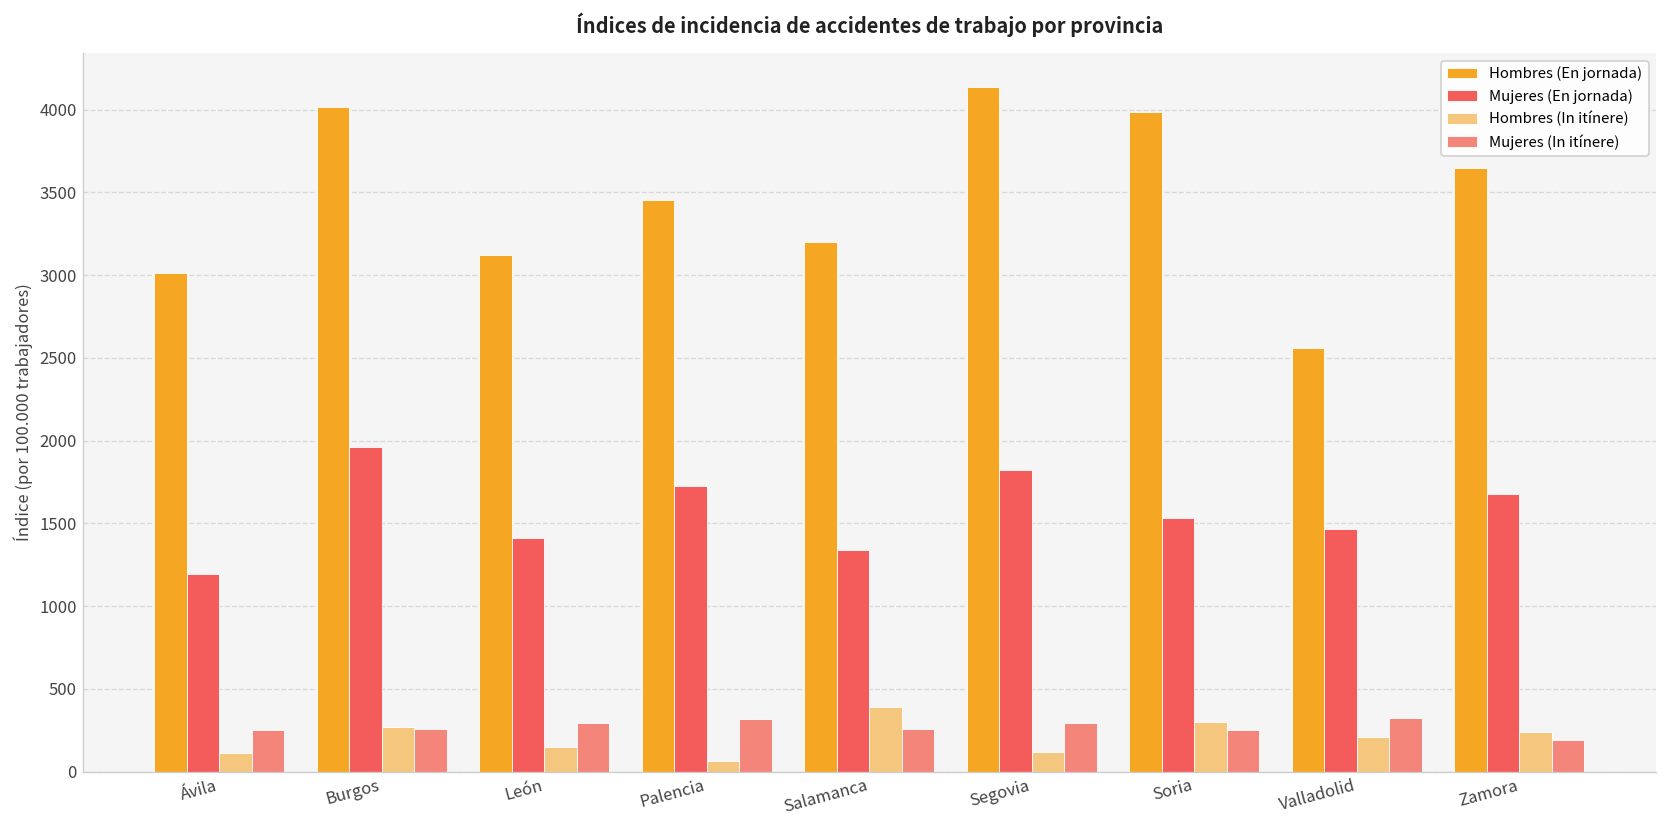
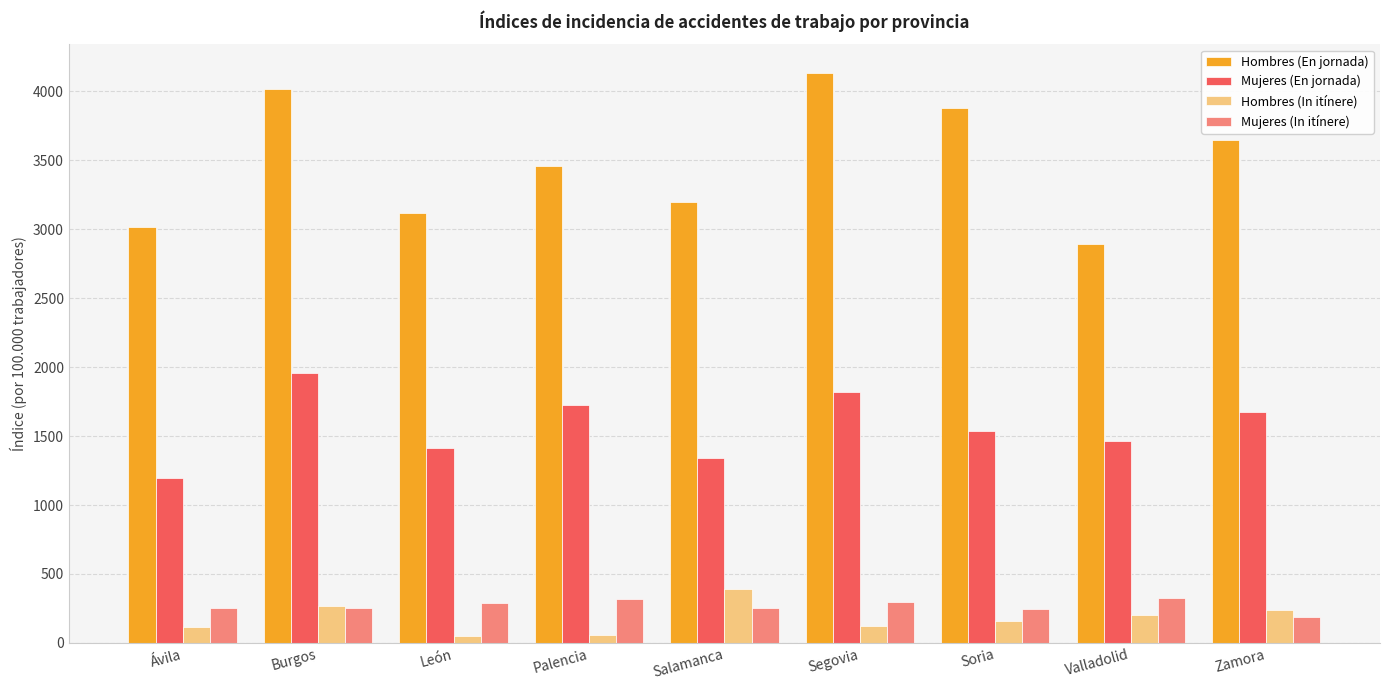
Hombres (In itínere), León: 150 -> 50
Hombres (En jornada), Soria: 3990 -> 3880
Hombres (In itínere), Soria: 300 -> 160
Hombres (En jornada), Valladolid: 2560 -> 2890
